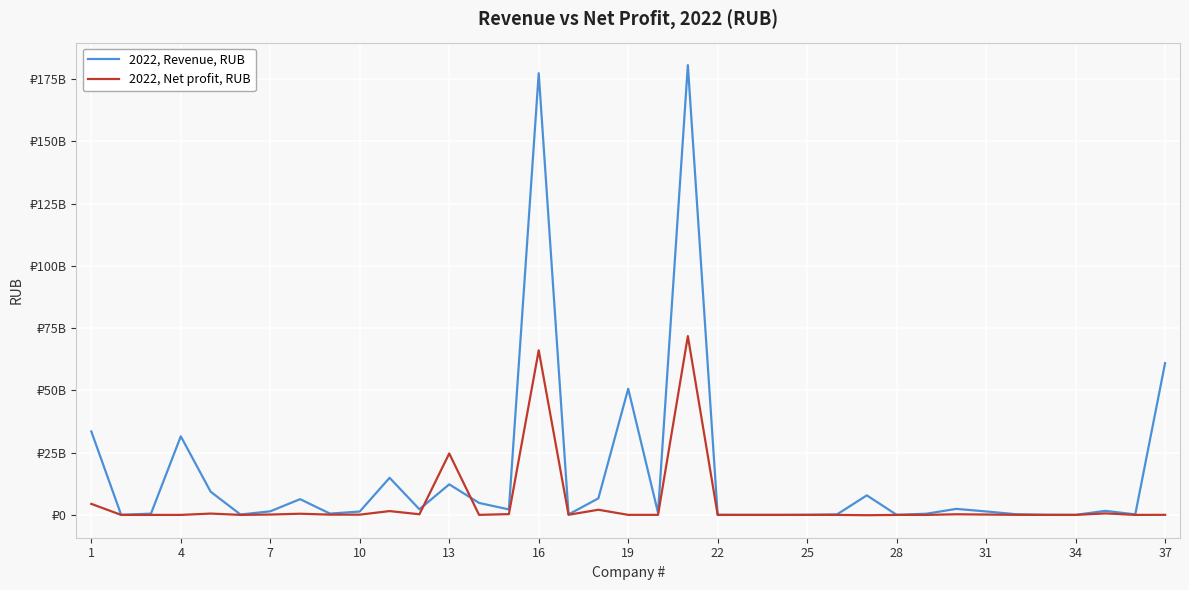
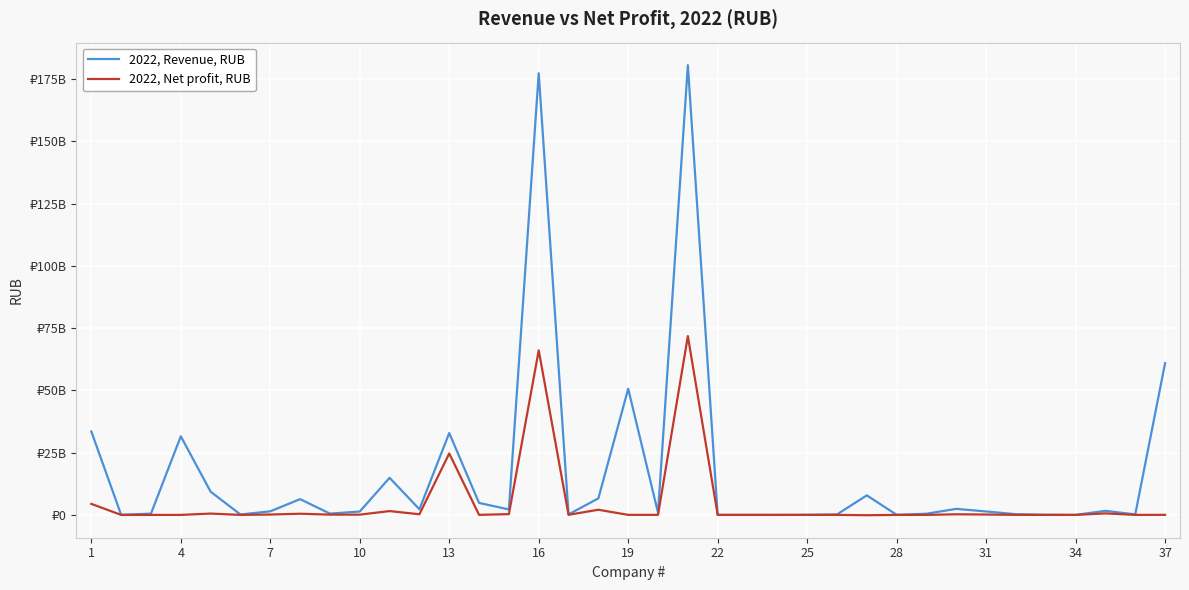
2022, Revenue, RUB, 13: ₽12000000000 -> ₽33000000000
